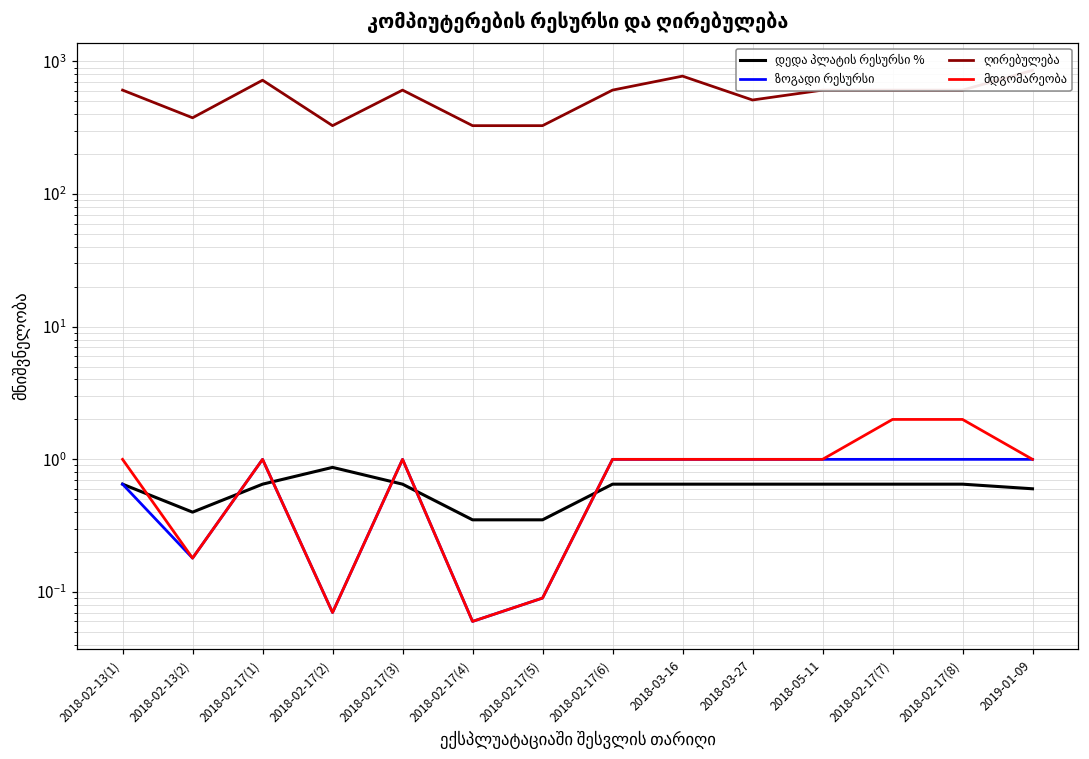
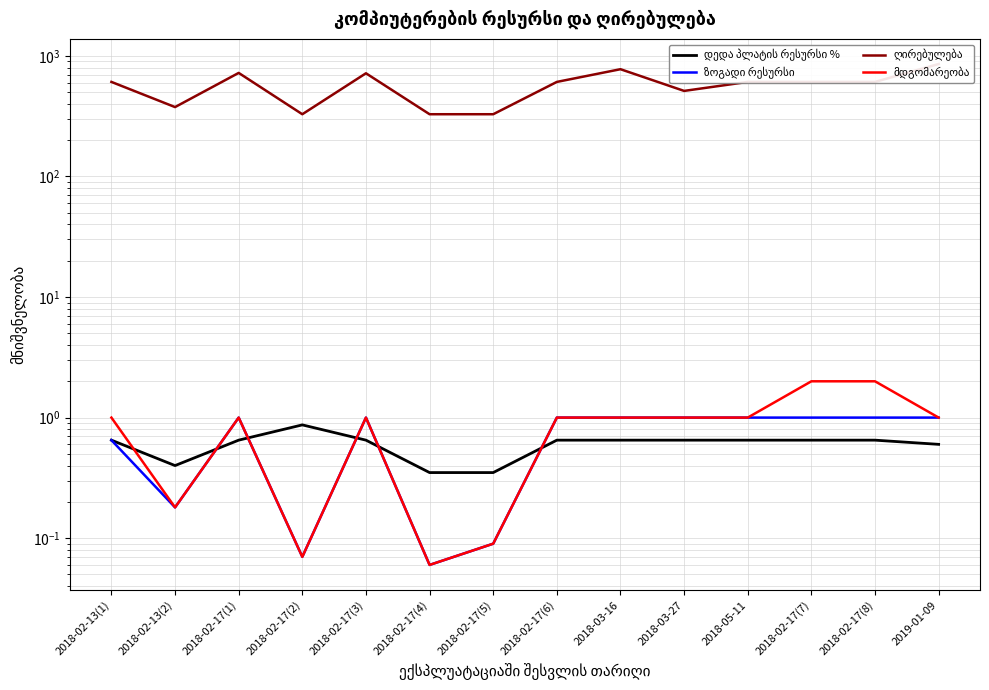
ღირებულება, 2018-02-17(3): 600 -> 700
